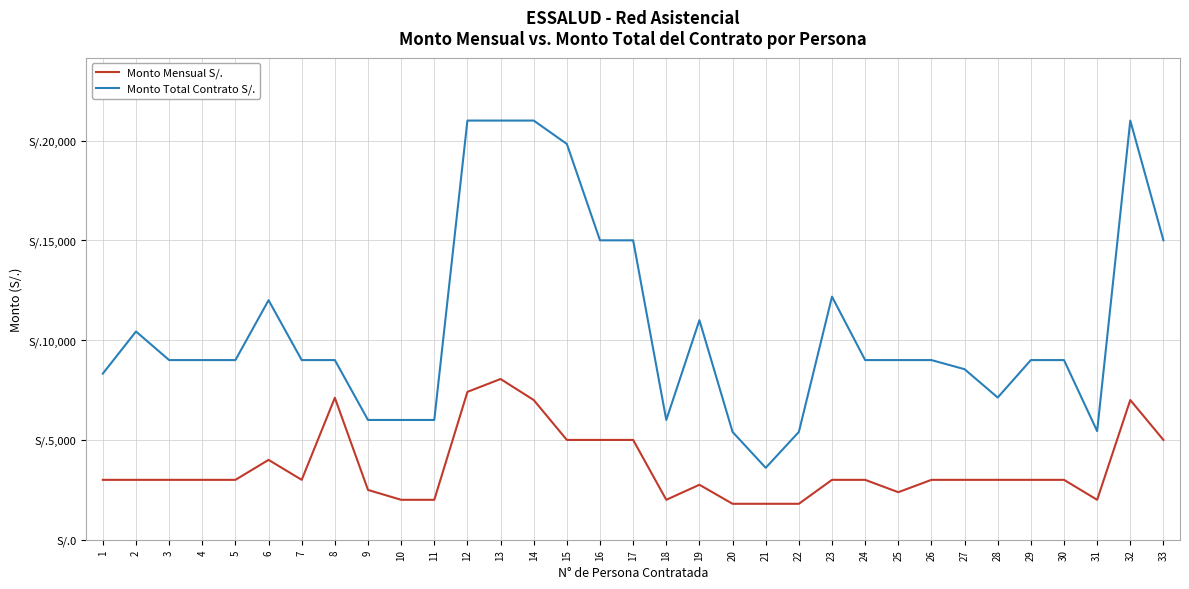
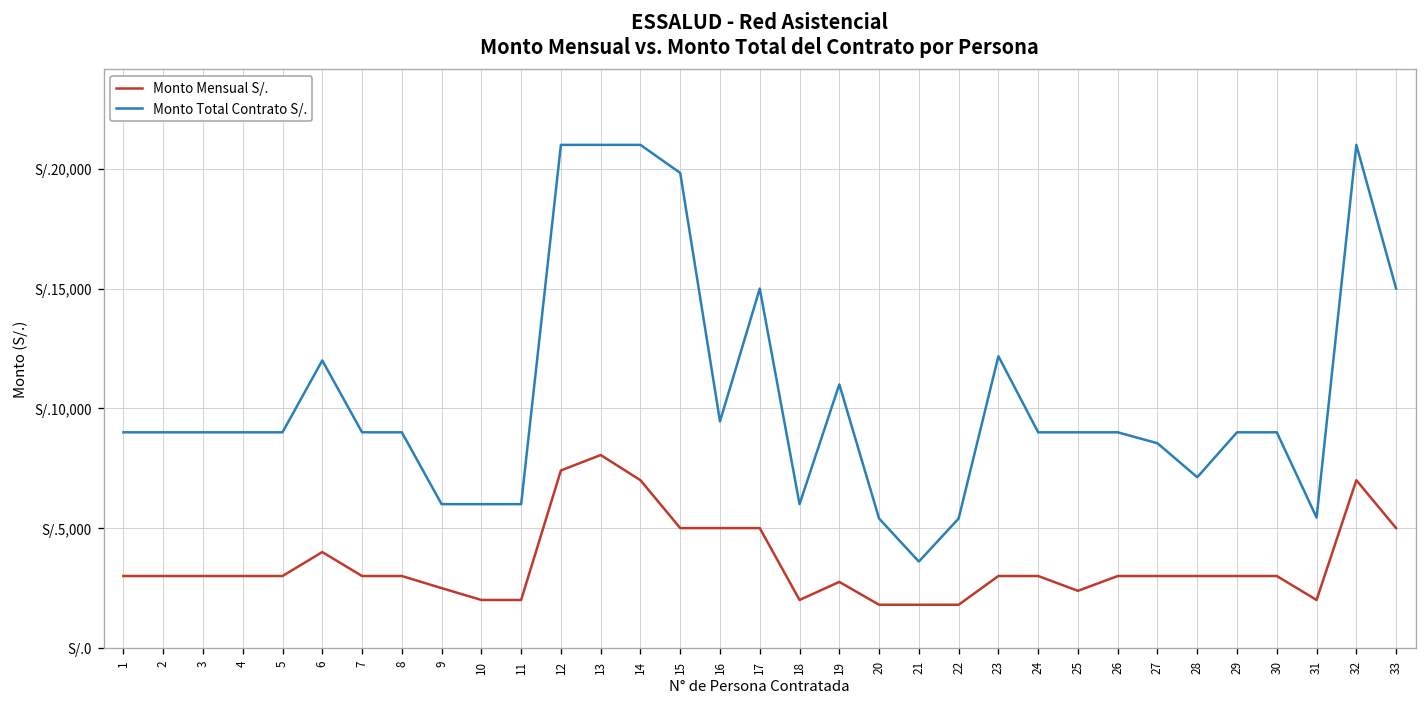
Monto Total Contrato S/., 1: S/.8,300 -> S/.9,000
Monto Total Contrato S/., 2: S/.10,400 -> S/.9,000
Monto Mensual S/., 8: S/.7,100 -> S/.3,000
Monto Total Contrato S/., 16: S/.15,000 -> S/.9,500
